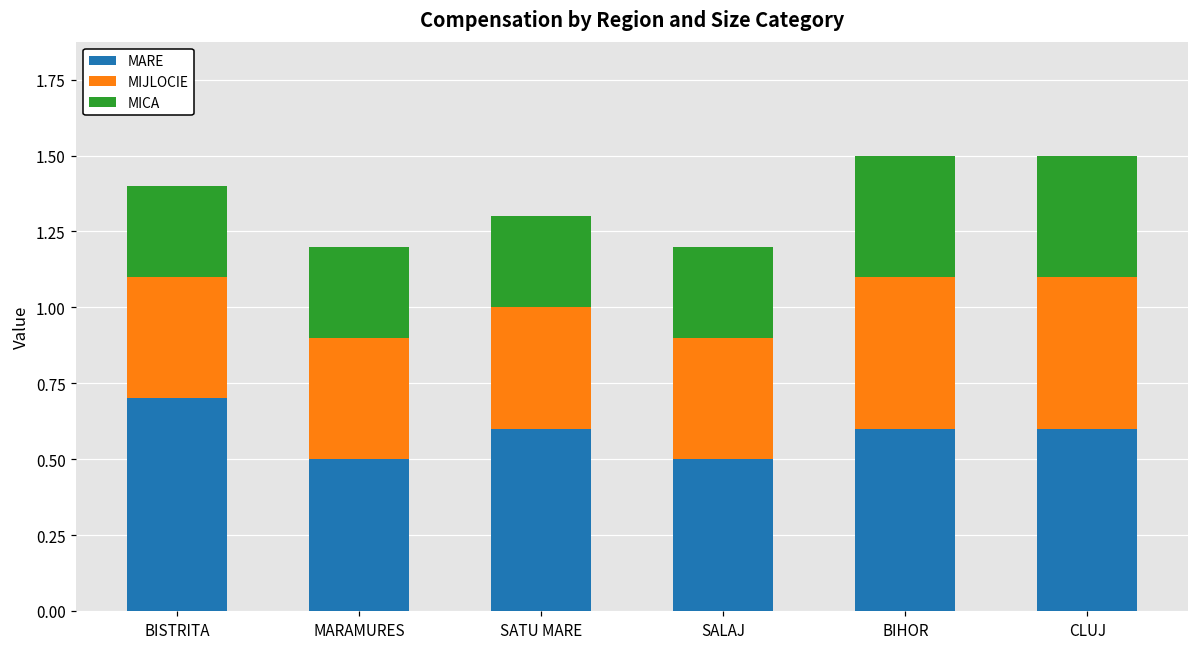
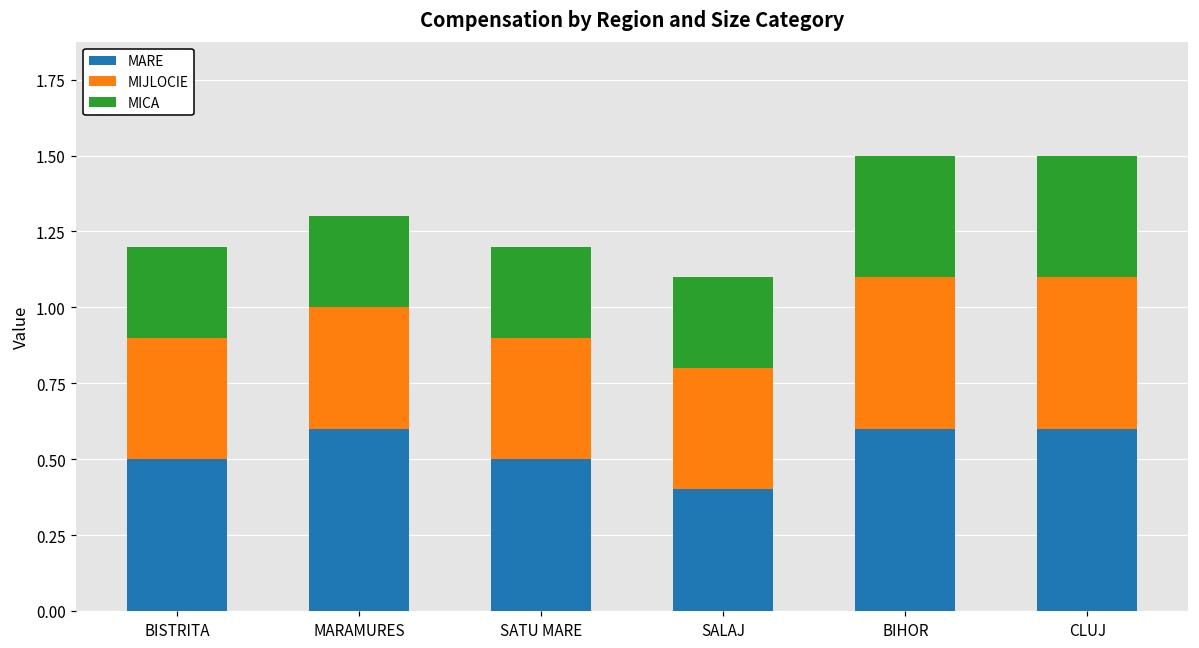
MARE, BISTRITA: 0.7 -> 0.5
MARE, MARAMURES: 0.5 -> 0.6
MARE, SATU MARE: 0.6 -> 0.5
MARE, SALAJ: 0.5 -> 0.4
